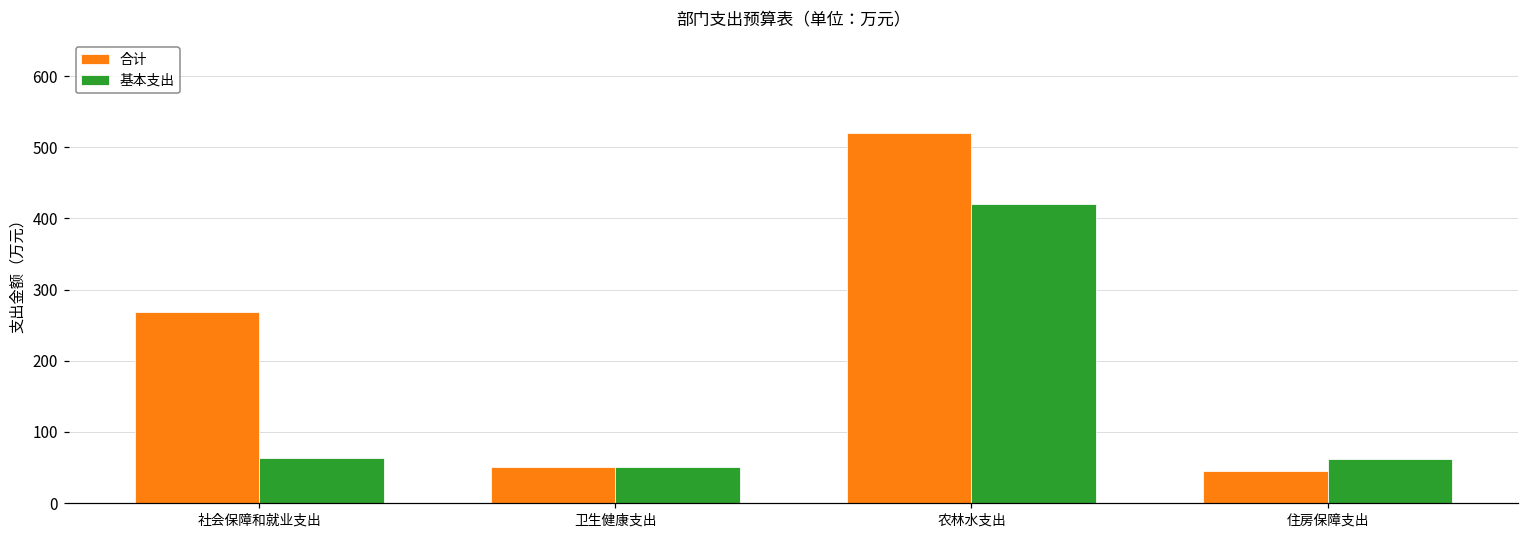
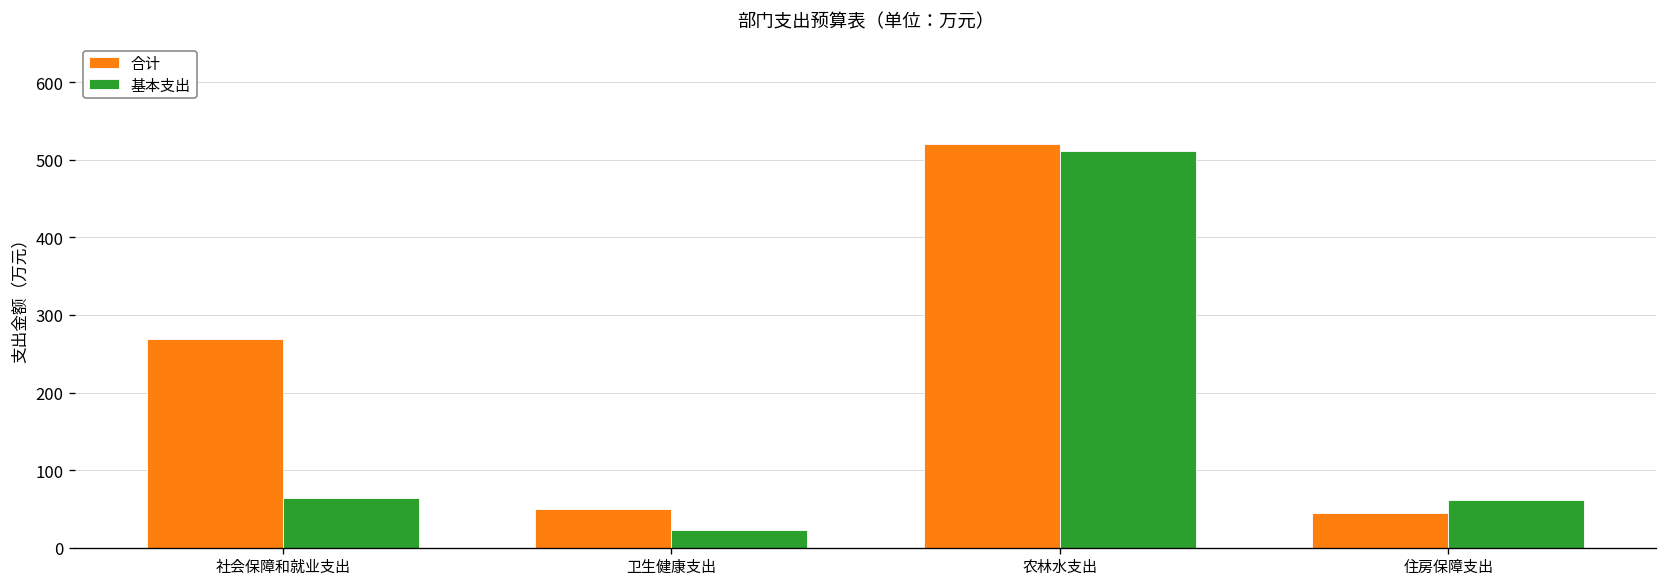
基本支出, 卫生健康支出: 50 -> 20
基本支出, 农林水支出: 420 -> 510
